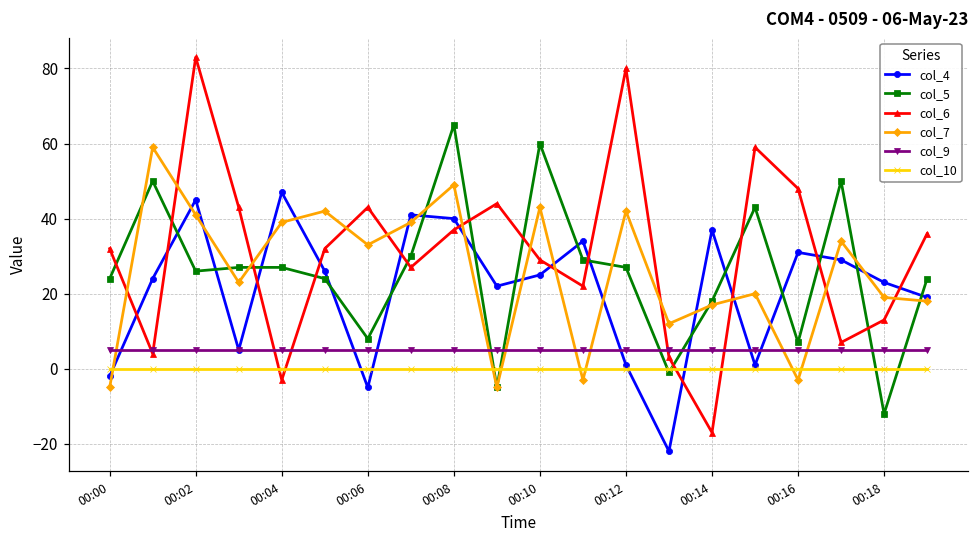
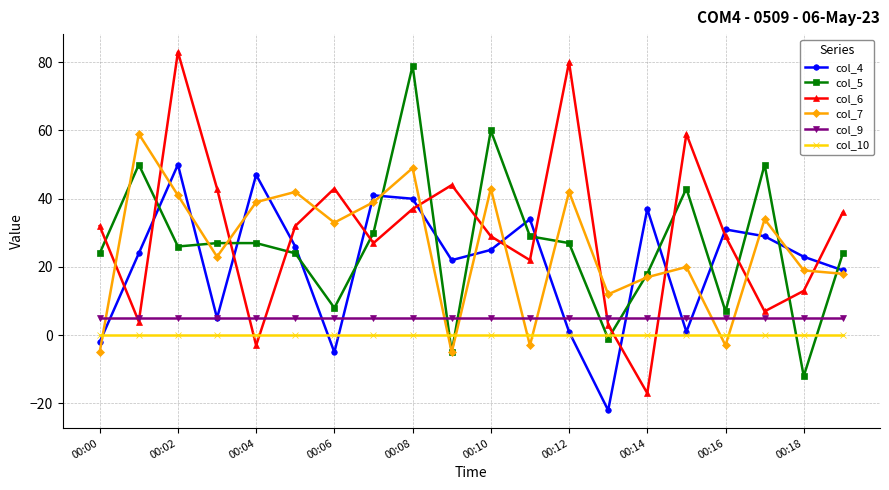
col_4, 00:02: 45 -> 50
col_5, 00:08: 65 -> 79
col_6, 00:16: 48 -> 29
